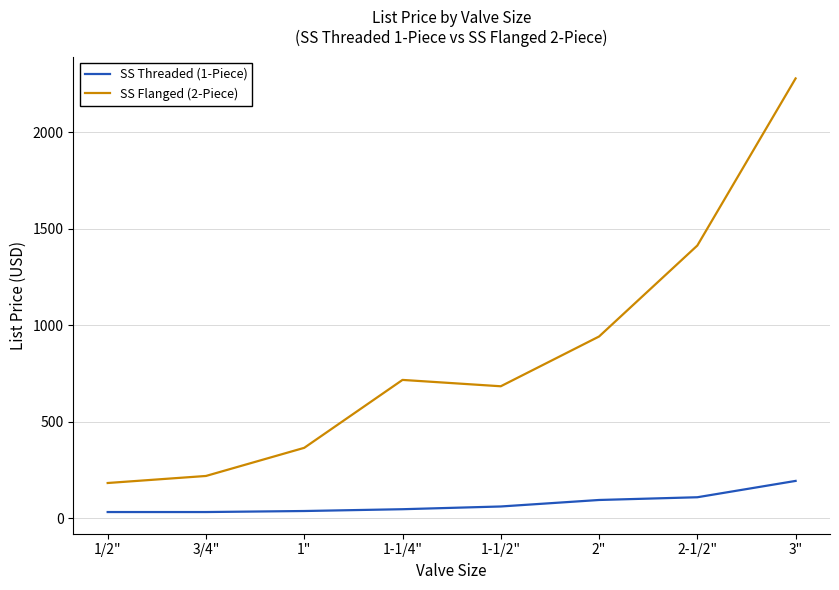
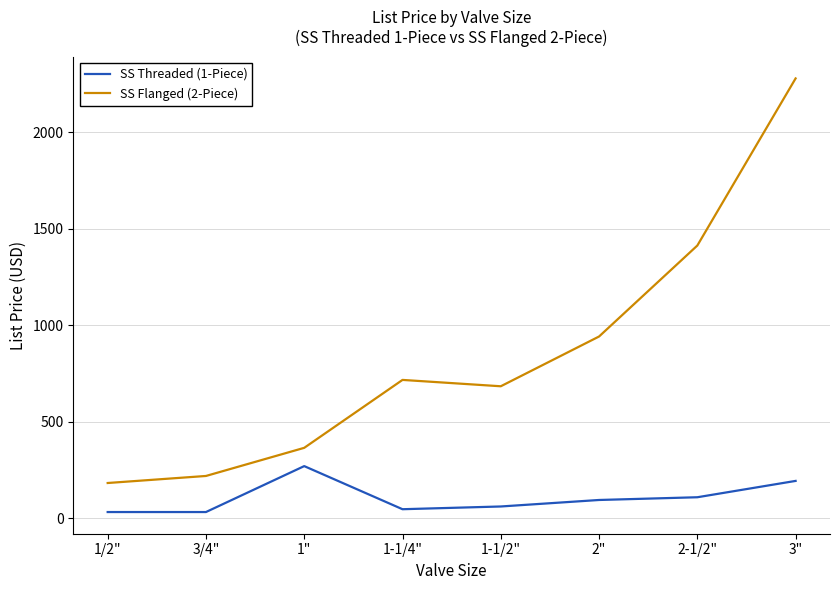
SS Threaded (1-Piece), 1": 40 -> 270
